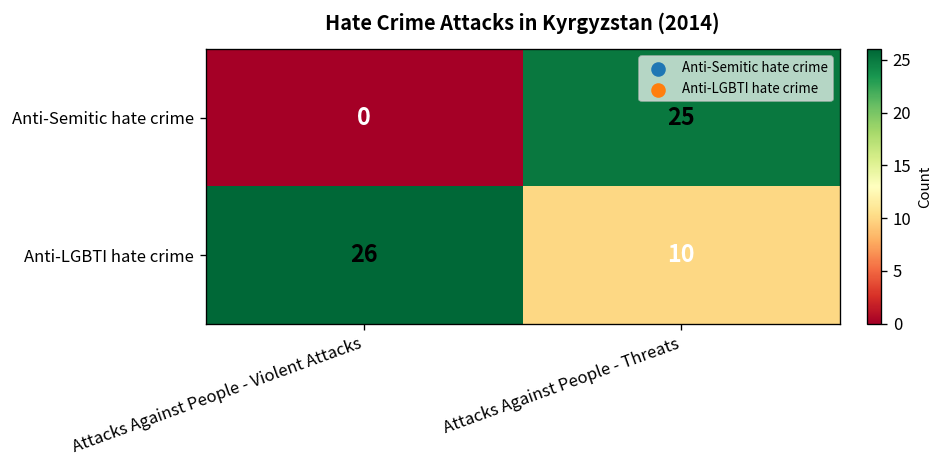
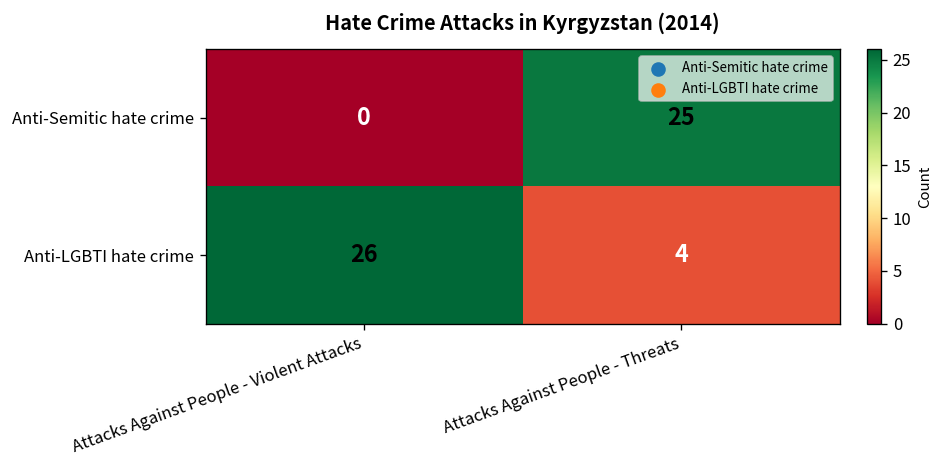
Anti-LGBTI hate crime, Attacks Against People - Threats: 10 -> 4
